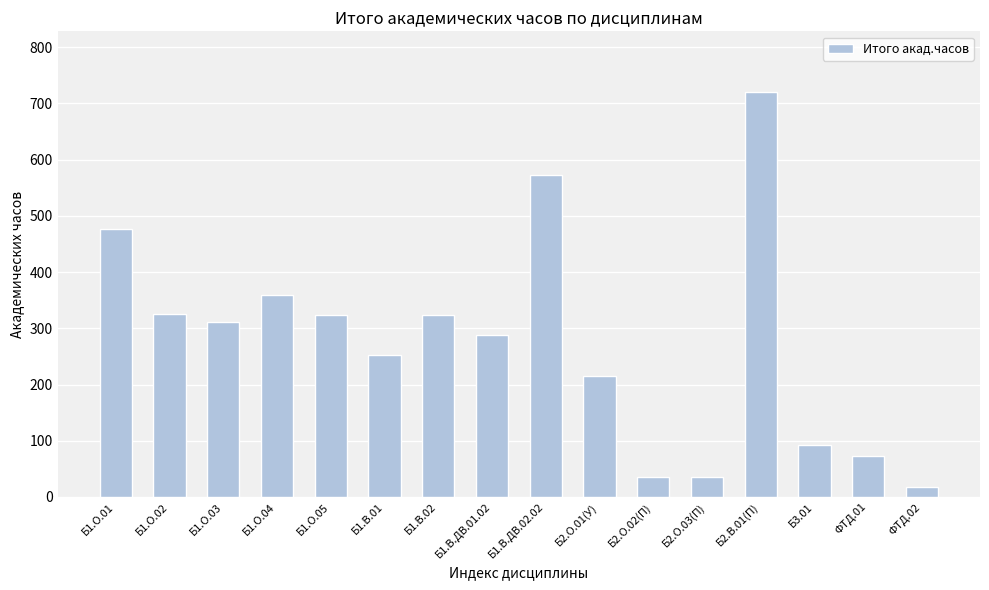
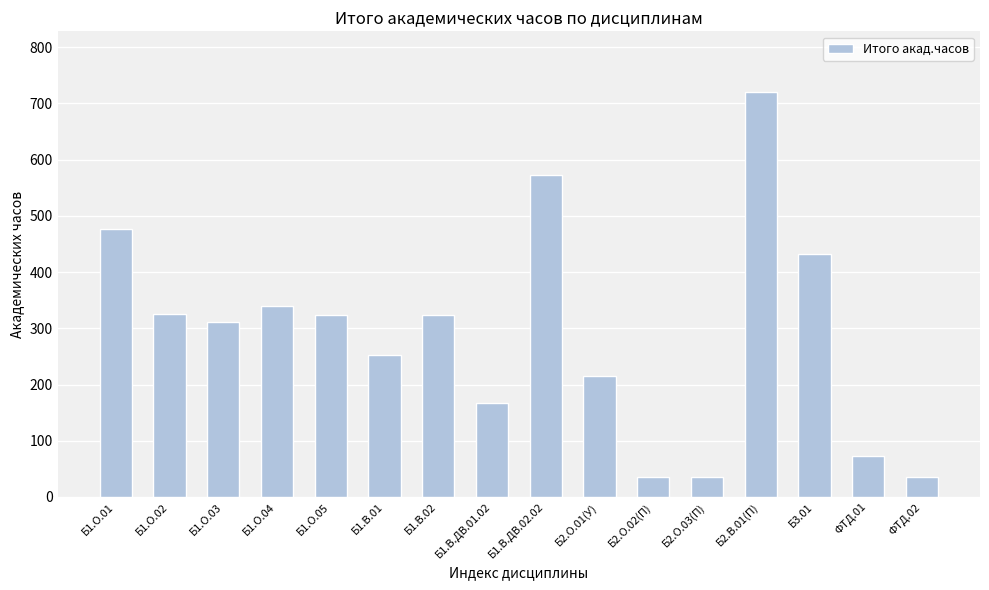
Б1.О.04: 360 -> 340
Б1.В.ДВ.01.02: 290 -> 170
Б3.01: 90 -> 430
ФТД.02: 20 -> 40
